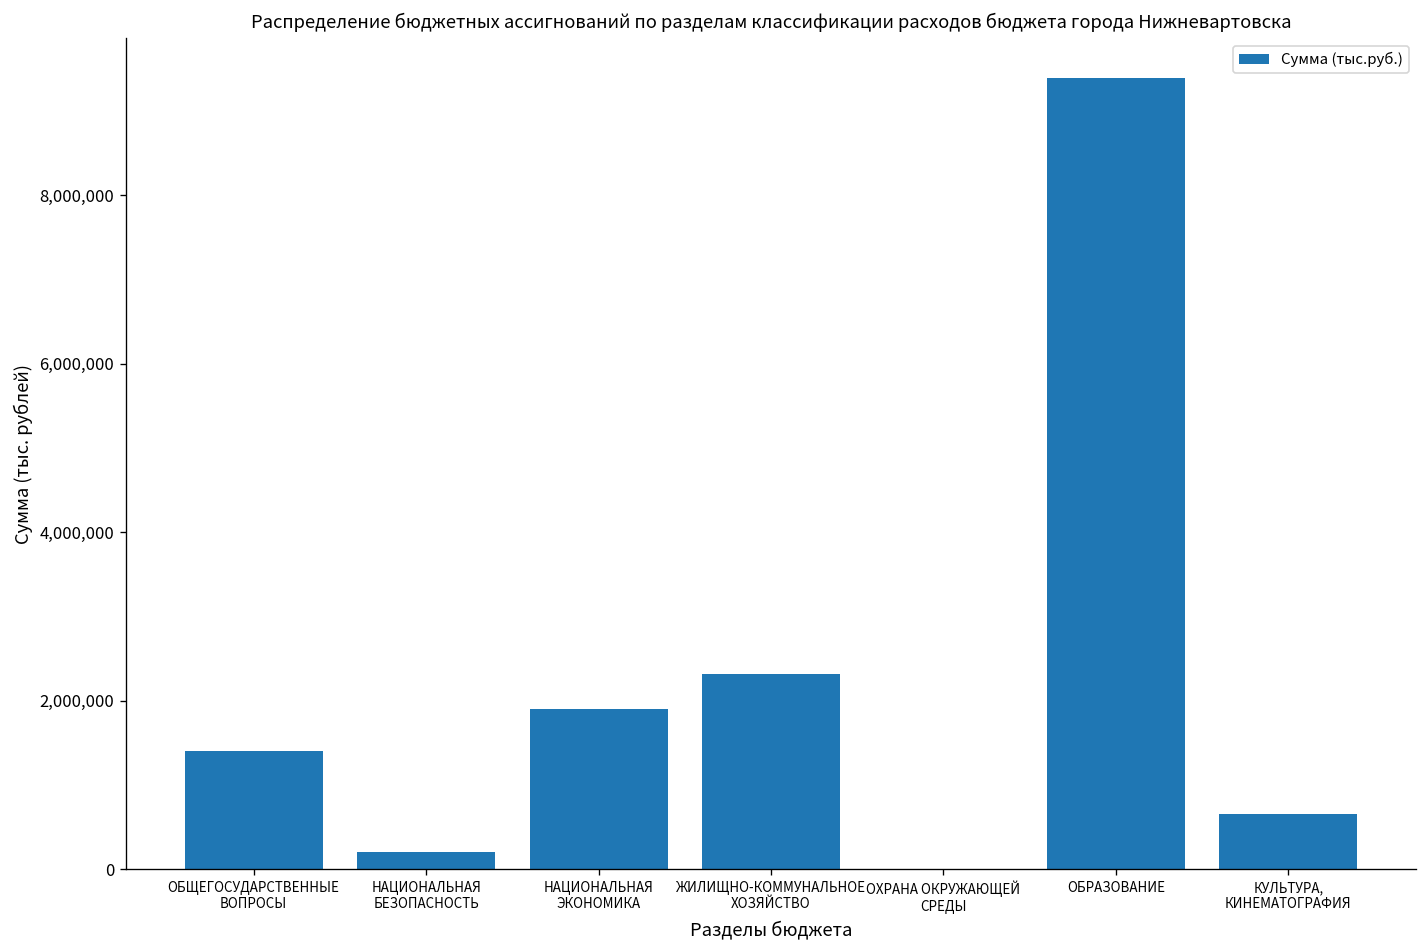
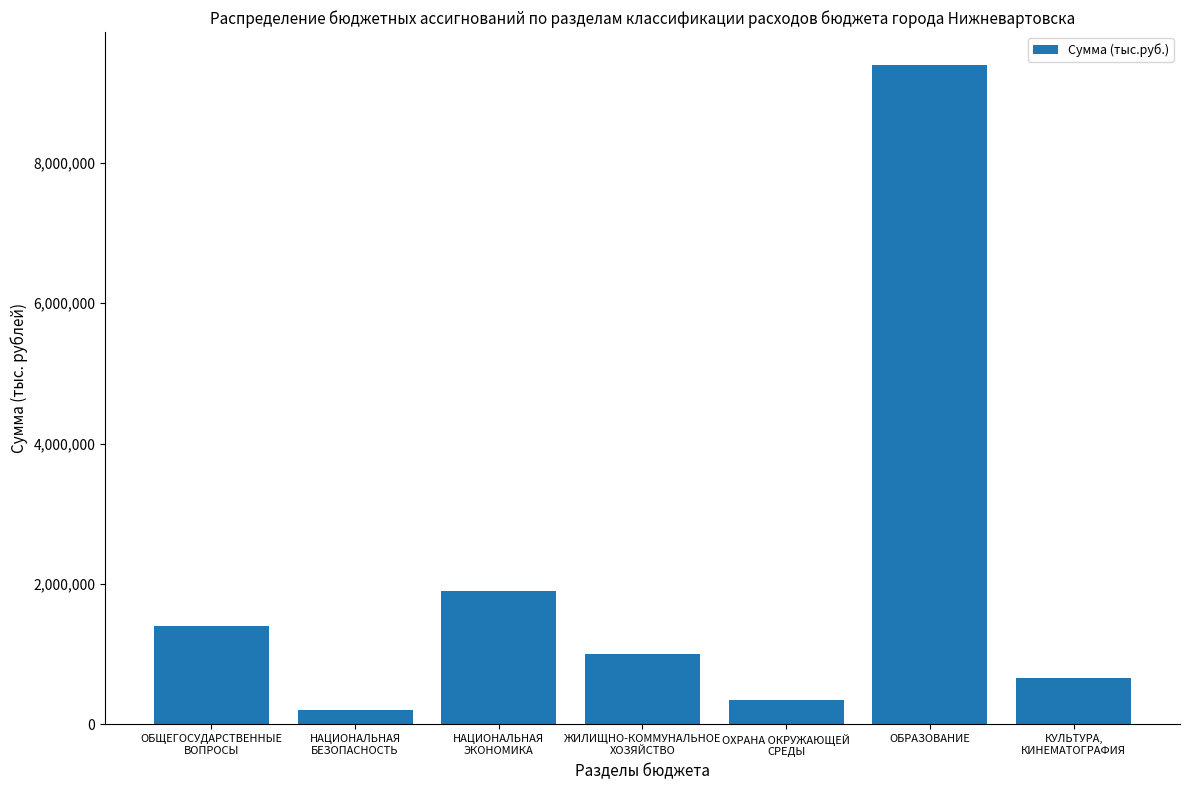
ЖИЛИЩНО-КОММУНАЛЬНОЕ ХОЗЯЙСТВО: 2,300,000 -> 1,000,000
ОХРАНА ОКРУЖАЮЩЕЙ СРЕДЫ: 0 -> 300,000
